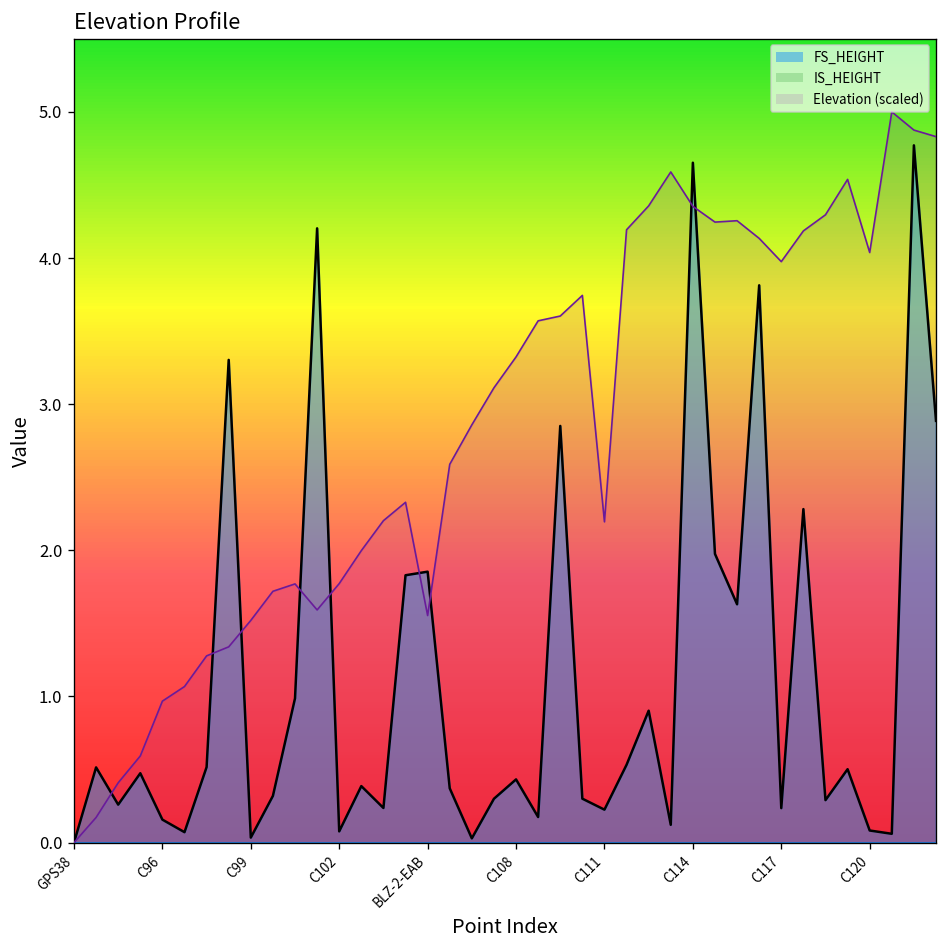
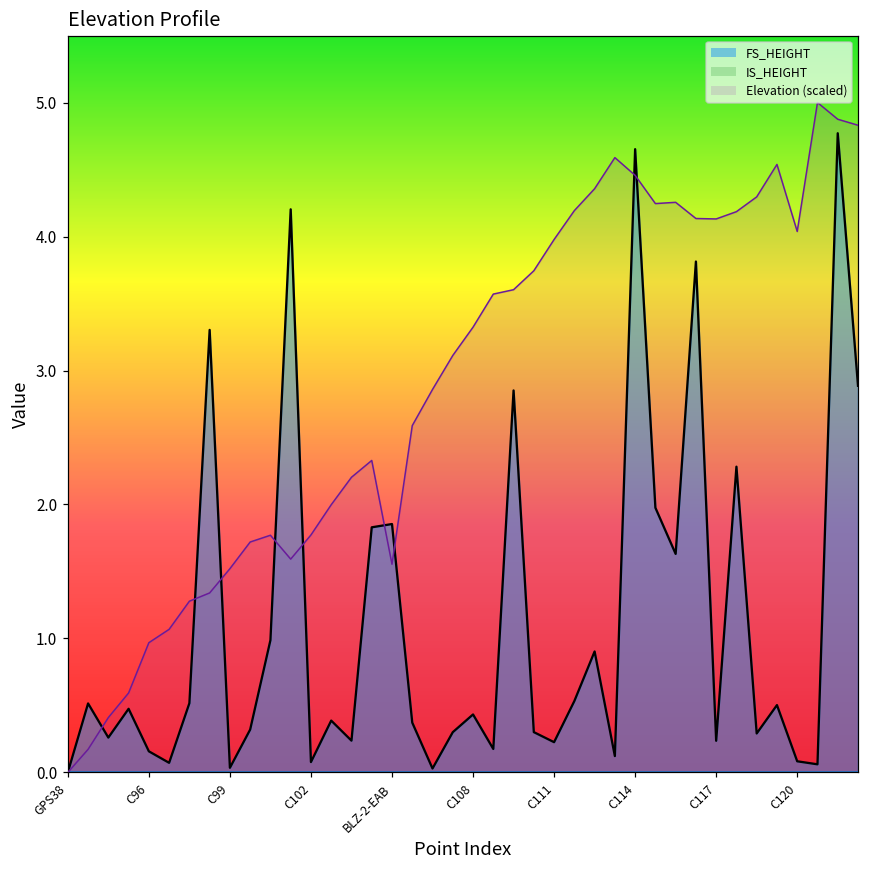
Elevation (scaled), C111: 2.20 -> 3.98
Elevation (scaled), C114: 4.35 -> 4.46
Elevation (scaled), C117: 3.98 -> 4.13
